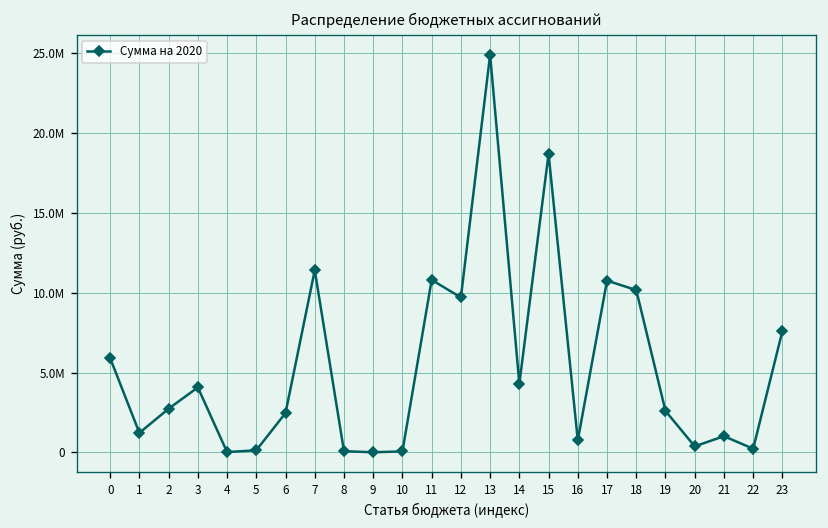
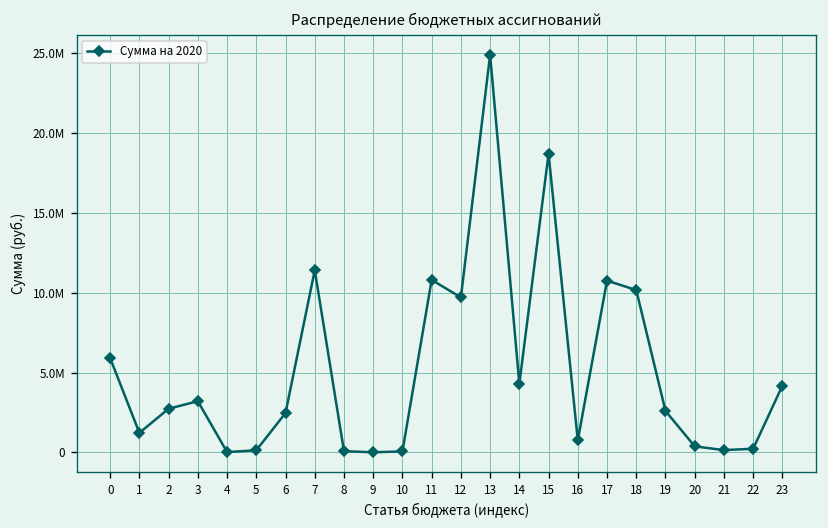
3: 4100000 -> 3200000
21: 1000000 -> 100000
23: 7600000 -> 4200000
